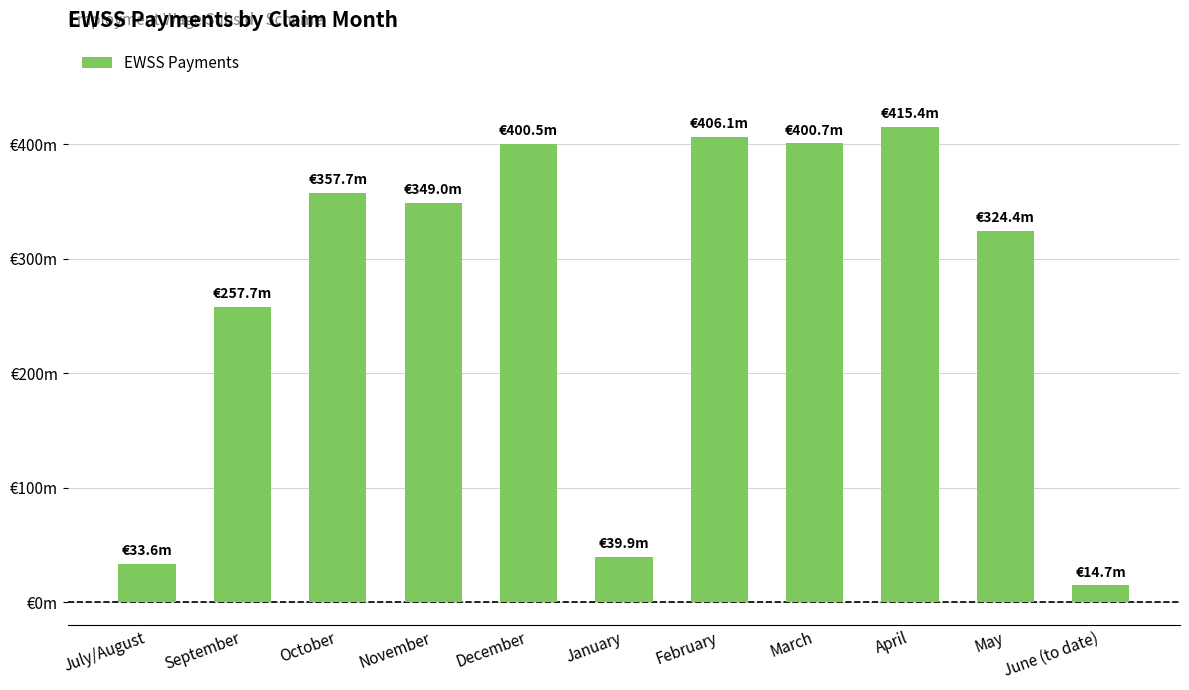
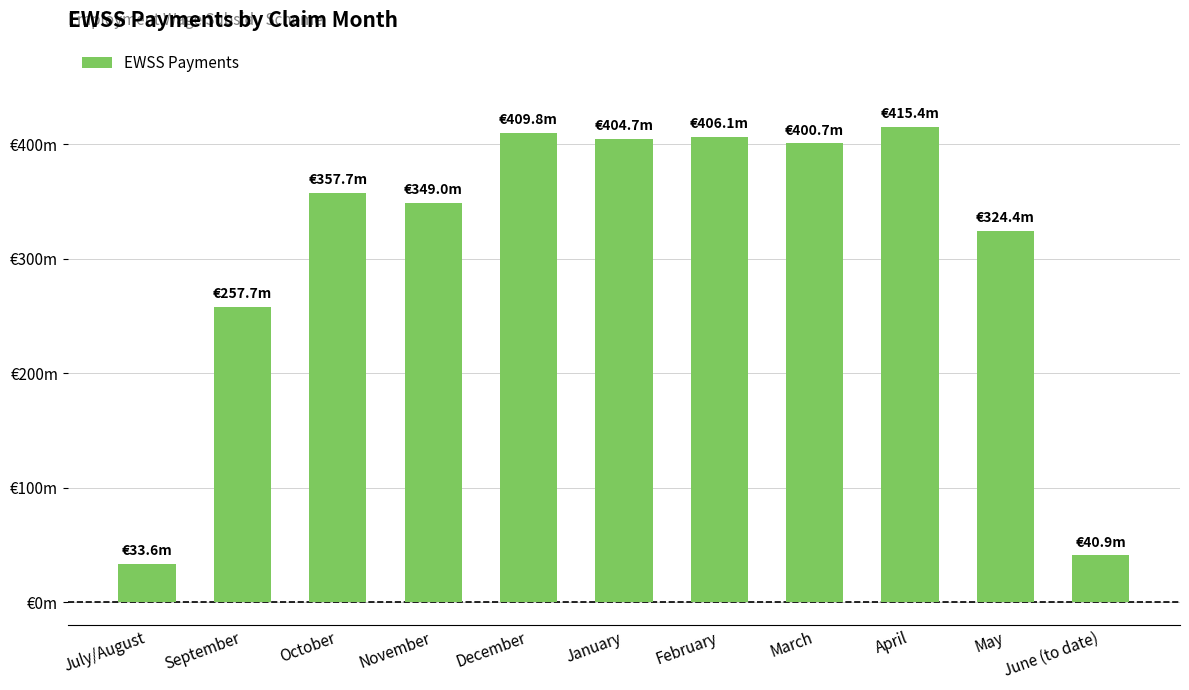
December: €400.5m -> €409.8m
January: €39.9m -> €404.7m
June (to date): €14.7m -> €40.9m
